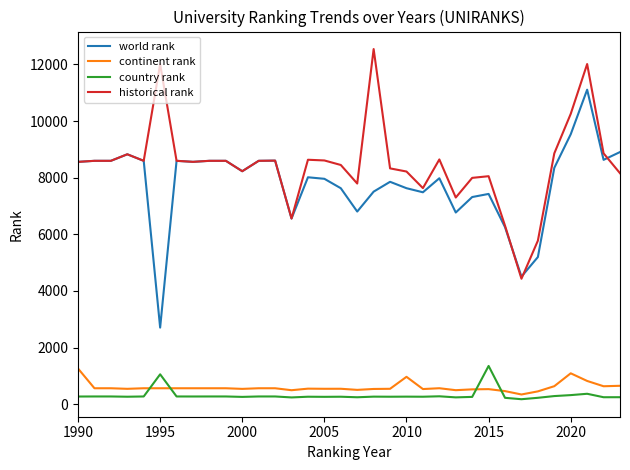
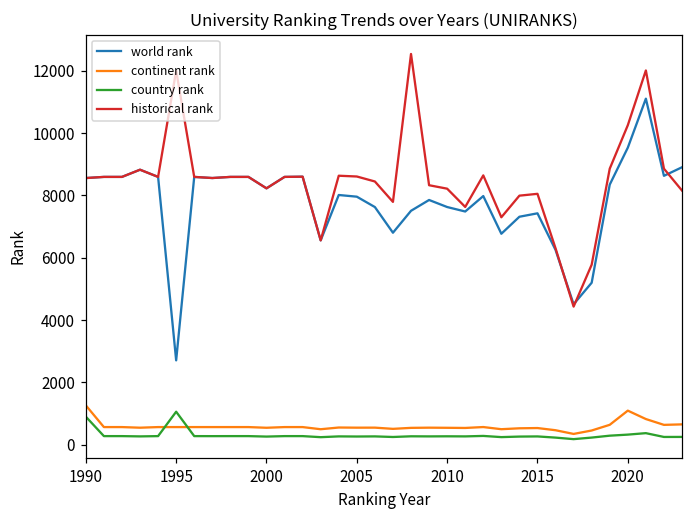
country rank, 1990: 300 -> 900
continent rank, 2010: 1000 -> 500
country rank, 2015: 1400 -> 300
